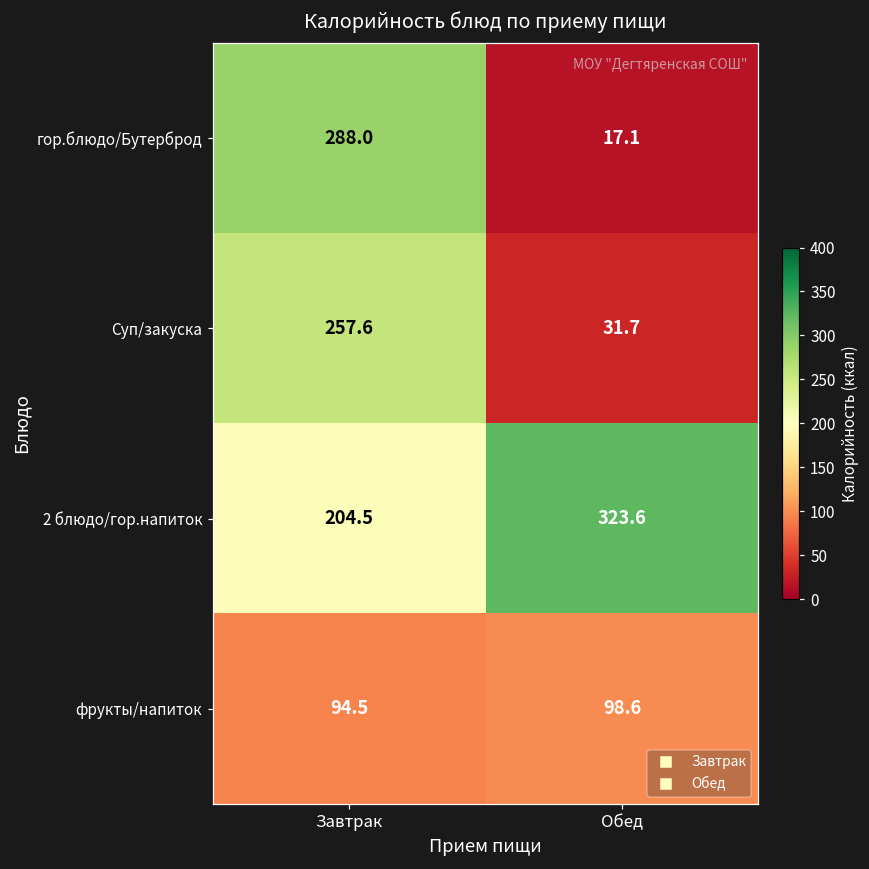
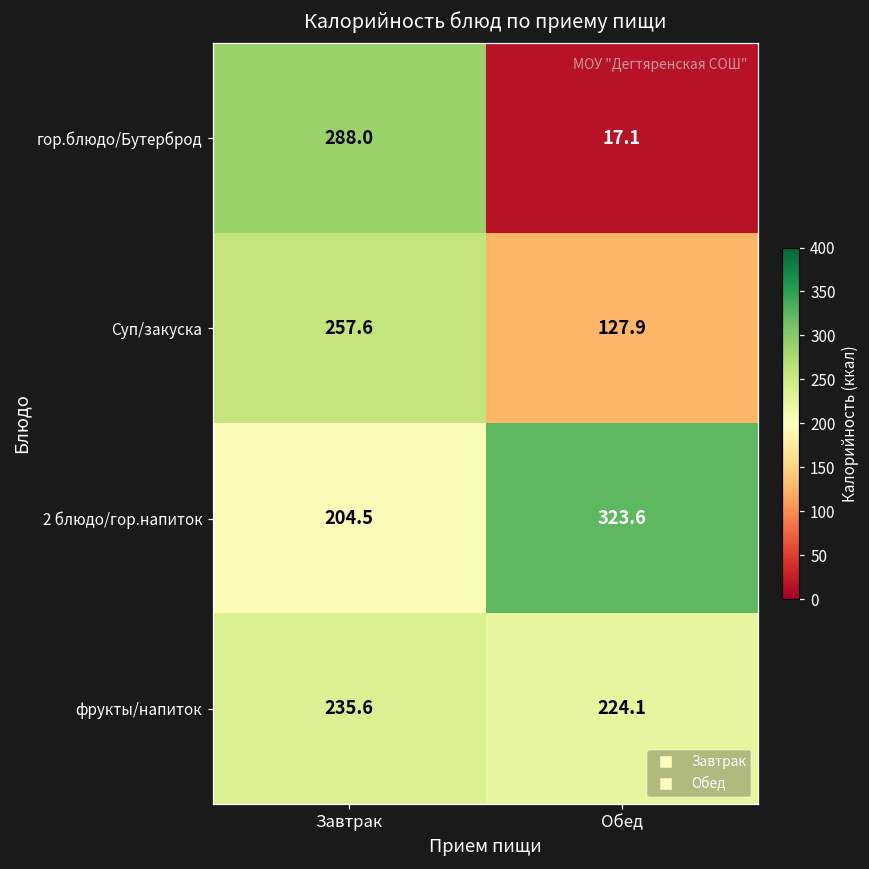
Суп/закуска, Обед: 31.7 -> 127.9
фрукты/напиток, Завтрак: 94.5 -> 235.6
фрукты/напиток, Обед: 98.6 -> 224.1
